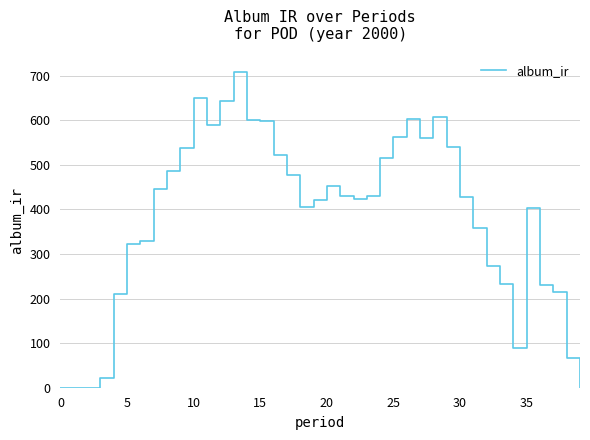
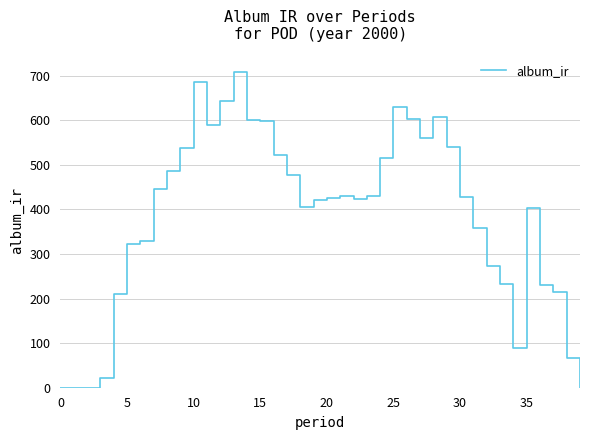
10: 650 -> 690
20: 450 -> 430
25: 560 -> 630
